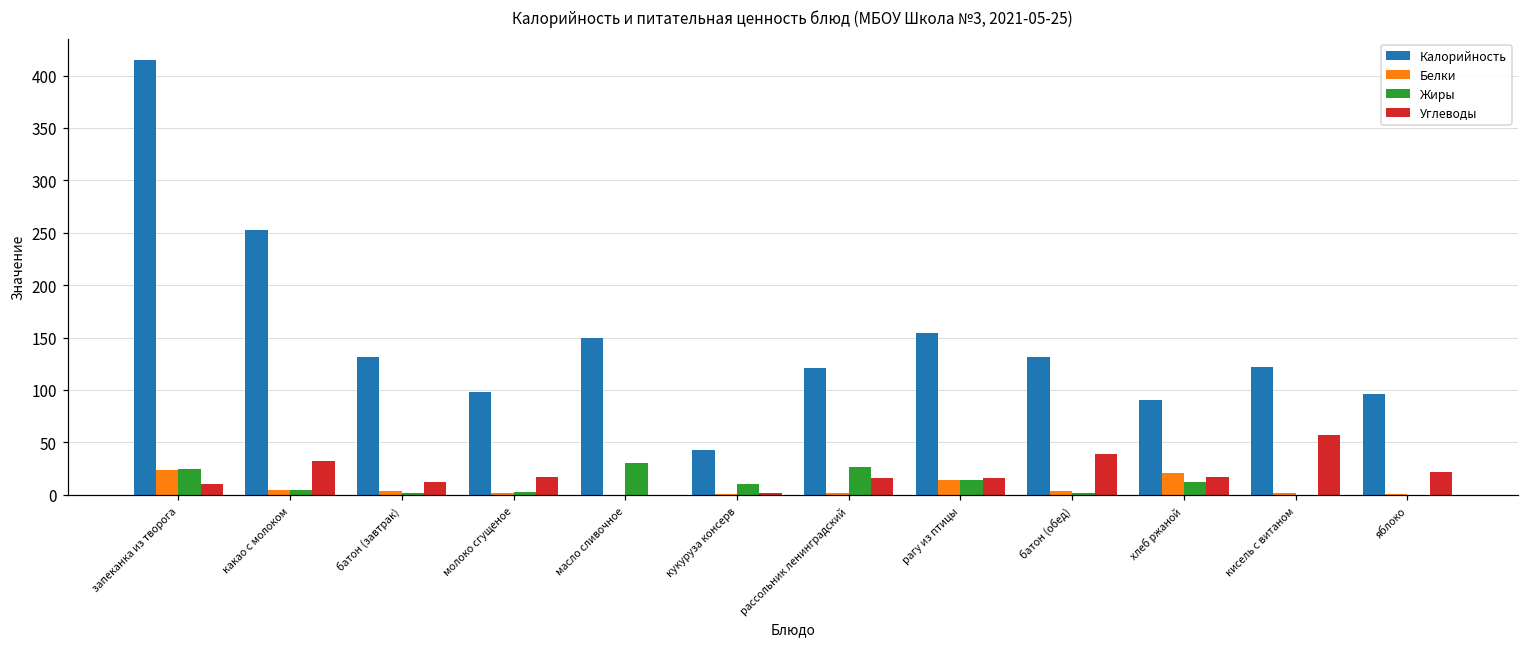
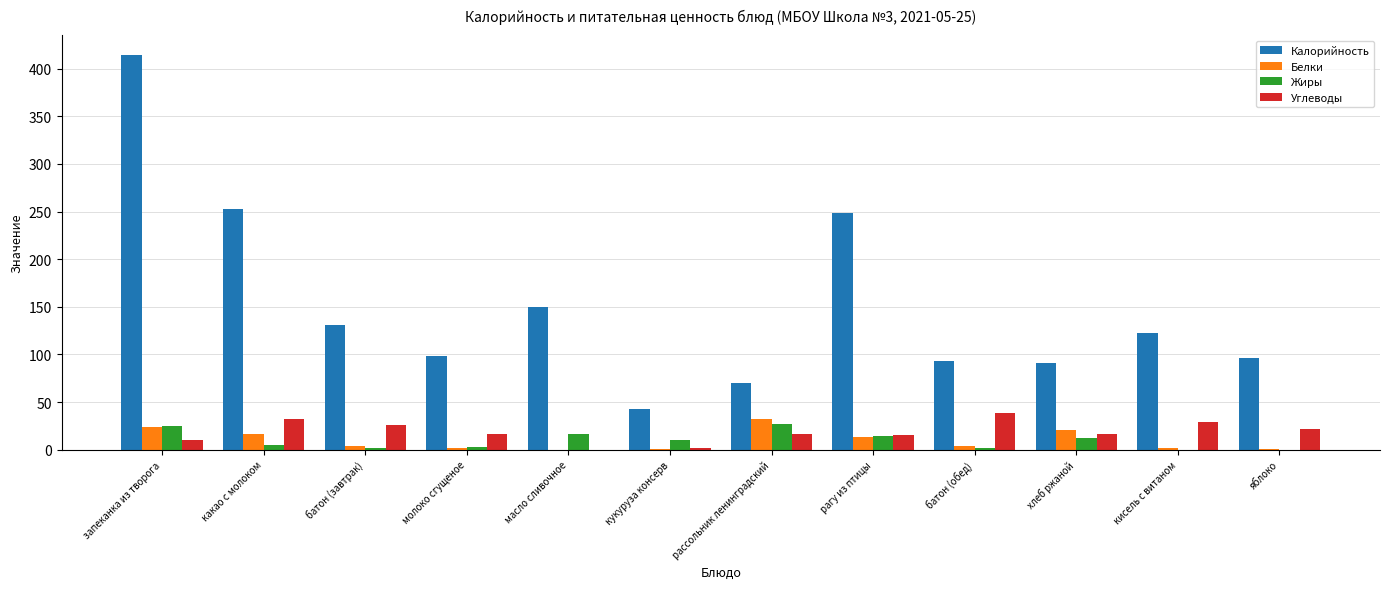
Белки, какао с молоком: 0 -> 20
Углеводы, батон (завтрак): 10 -> 30
Жиры, масло сливочное: 30 -> 20
Калорийность, рассольник ленинградский: 120 -> 70
Белки, рассольник ленинградский: 0 -> 30
Калорийность, рагу из птицы: 150 -> 250
Калорийность, батон (обед): 130 -> 90
Углеводы, кисель с витаном: 60 -> 30
